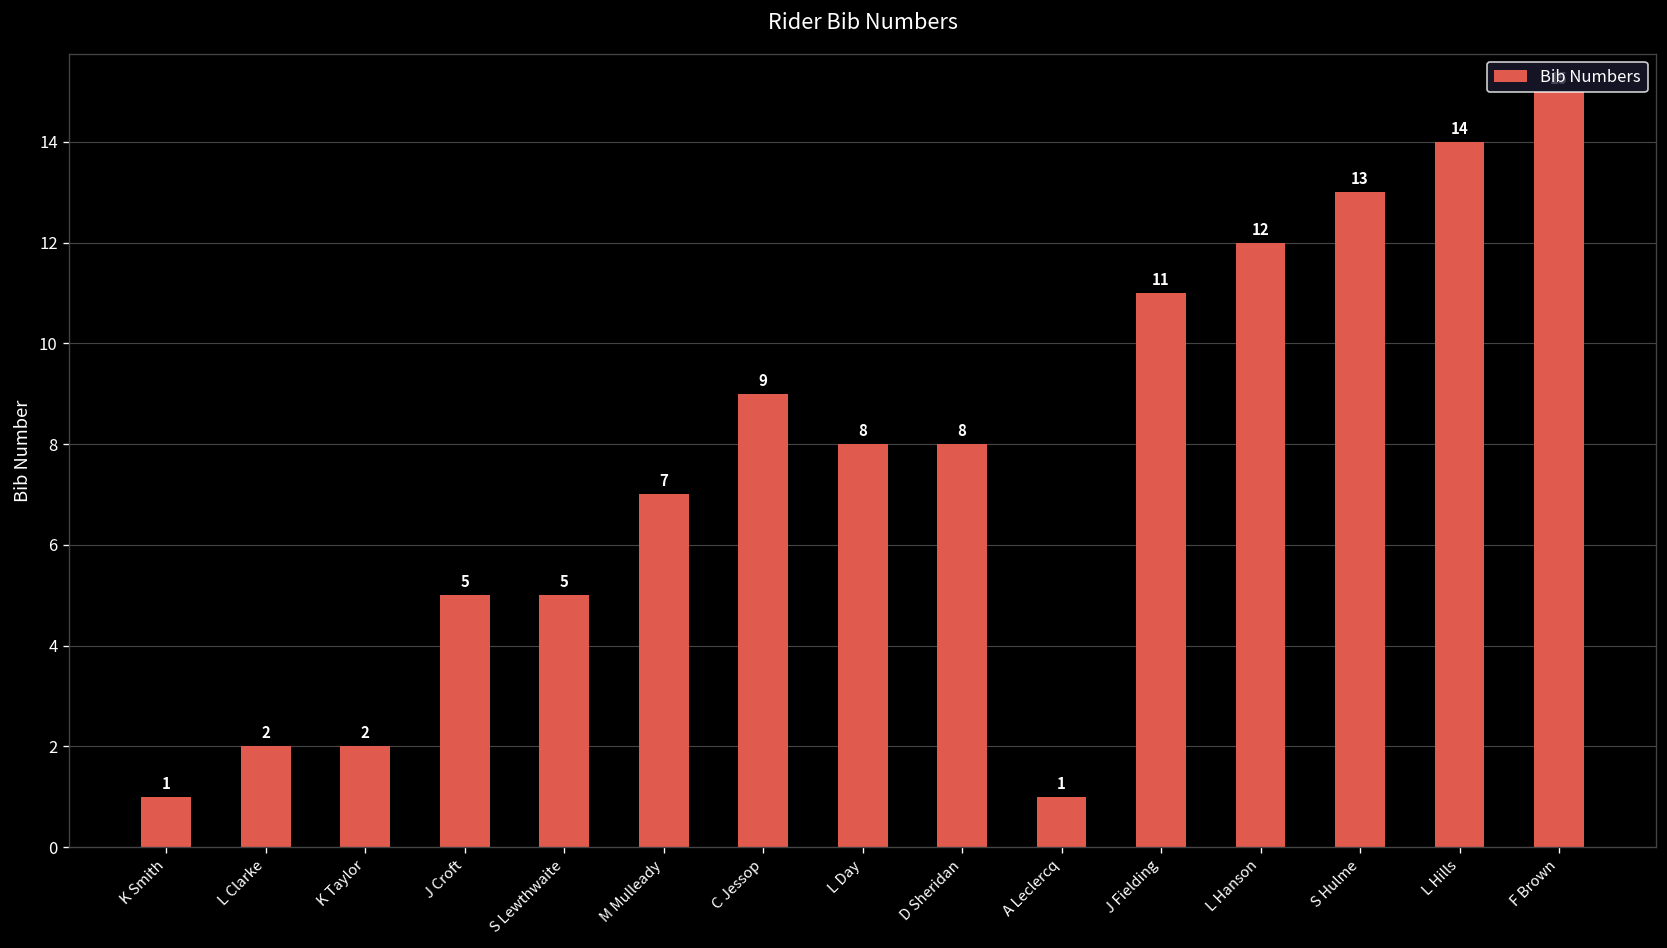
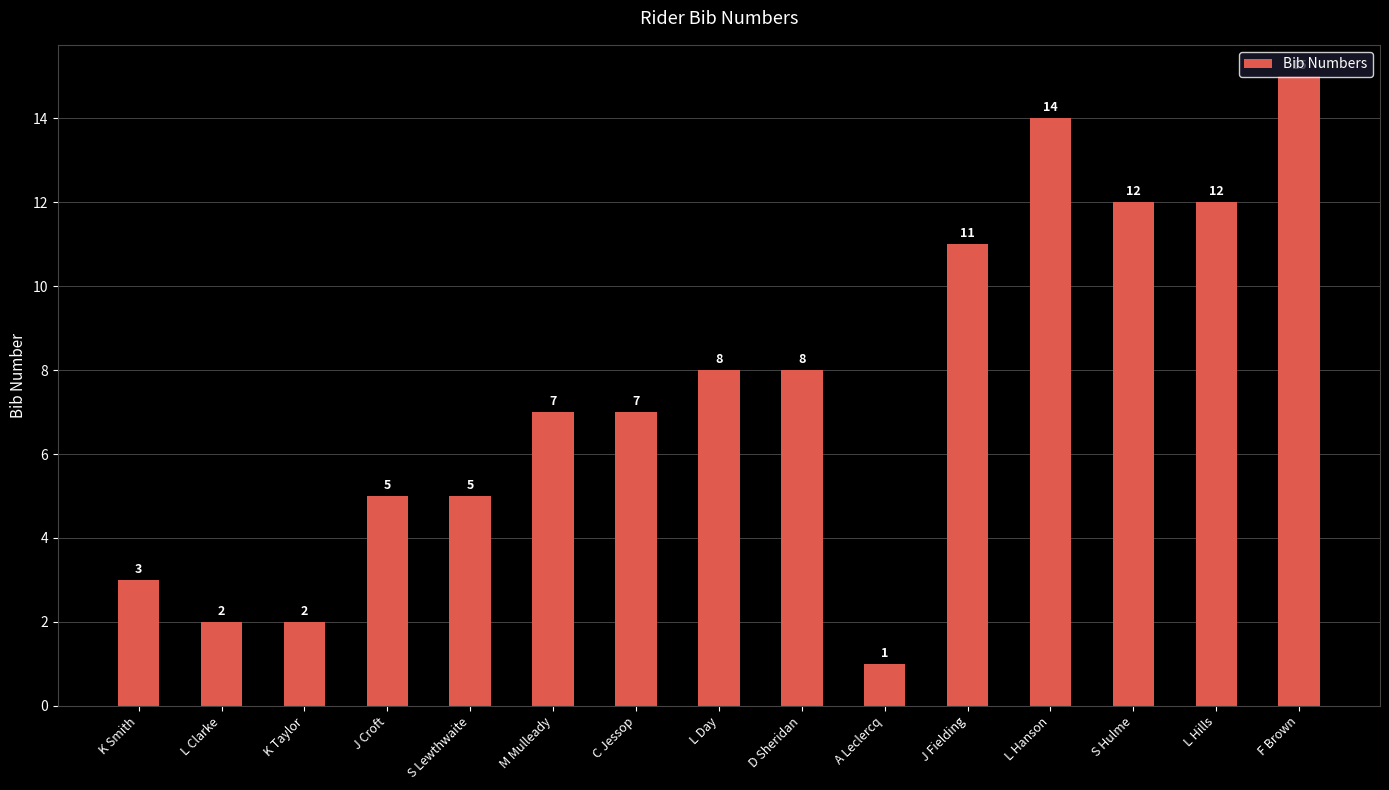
K Smith: 1 -> 3
C Jessop: 9 -> 7
L Hanson: 12 -> 14
S Hulme: 13 -> 12
L Hills: 14 -> 12
